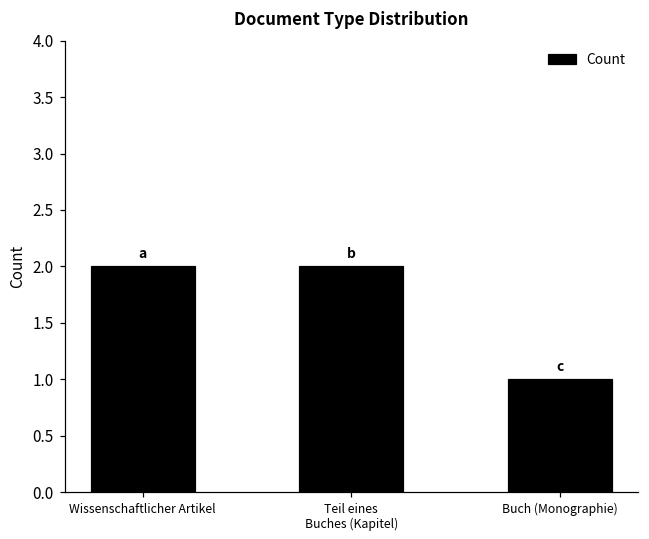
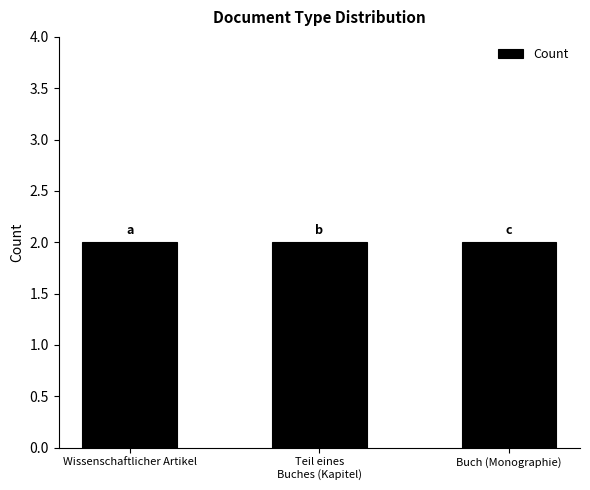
Buch (Monographie): 1 -> 2
